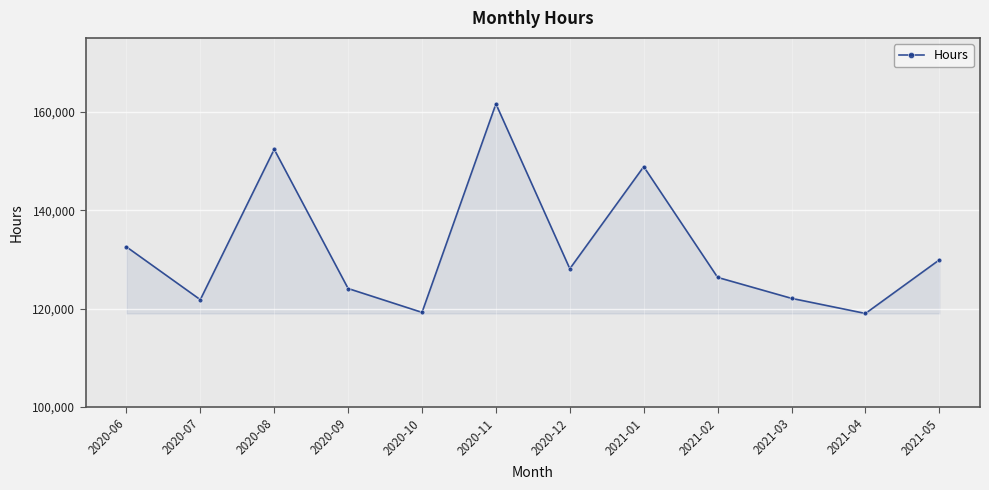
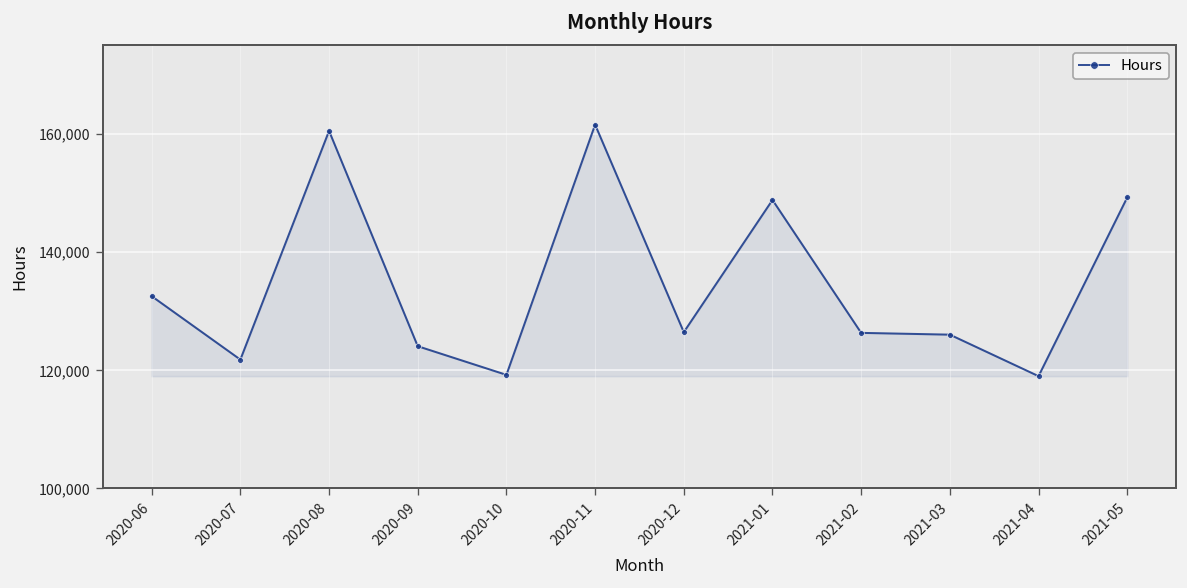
2020-08: 152,000 -> 161,000
2020-12: 128,000 -> 126,000
2021-03: 122,000 -> 126,000
2021-05: 130,000 -> 149,000
